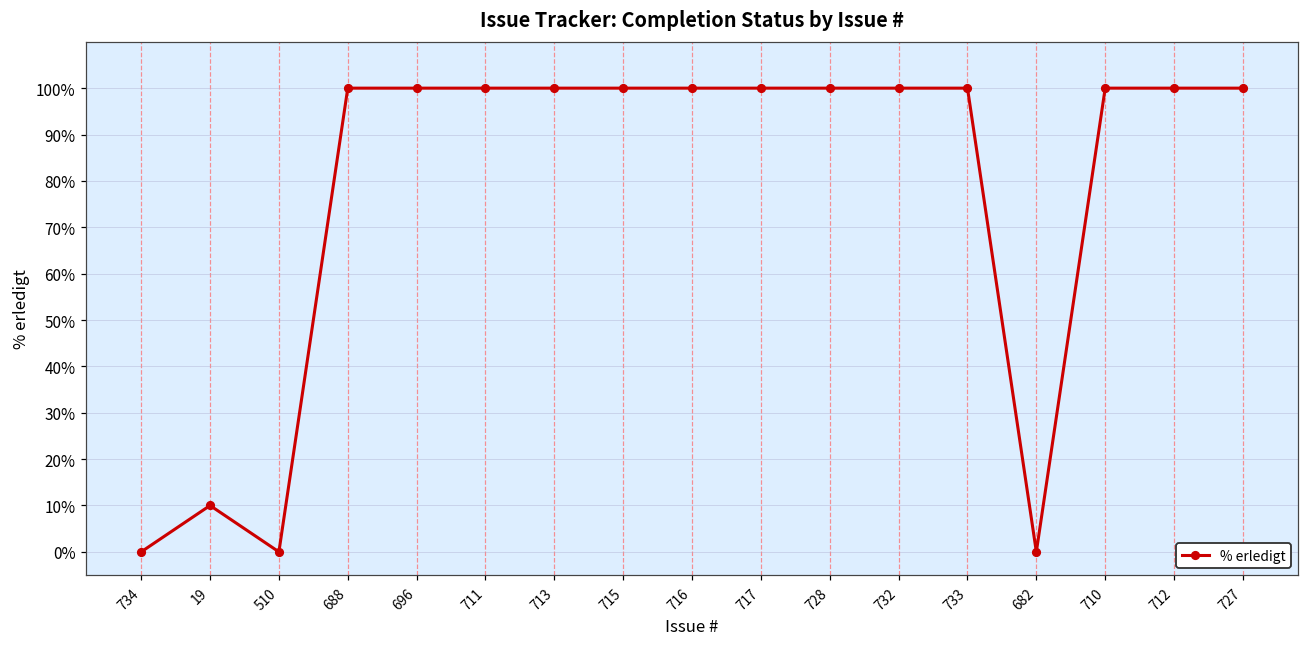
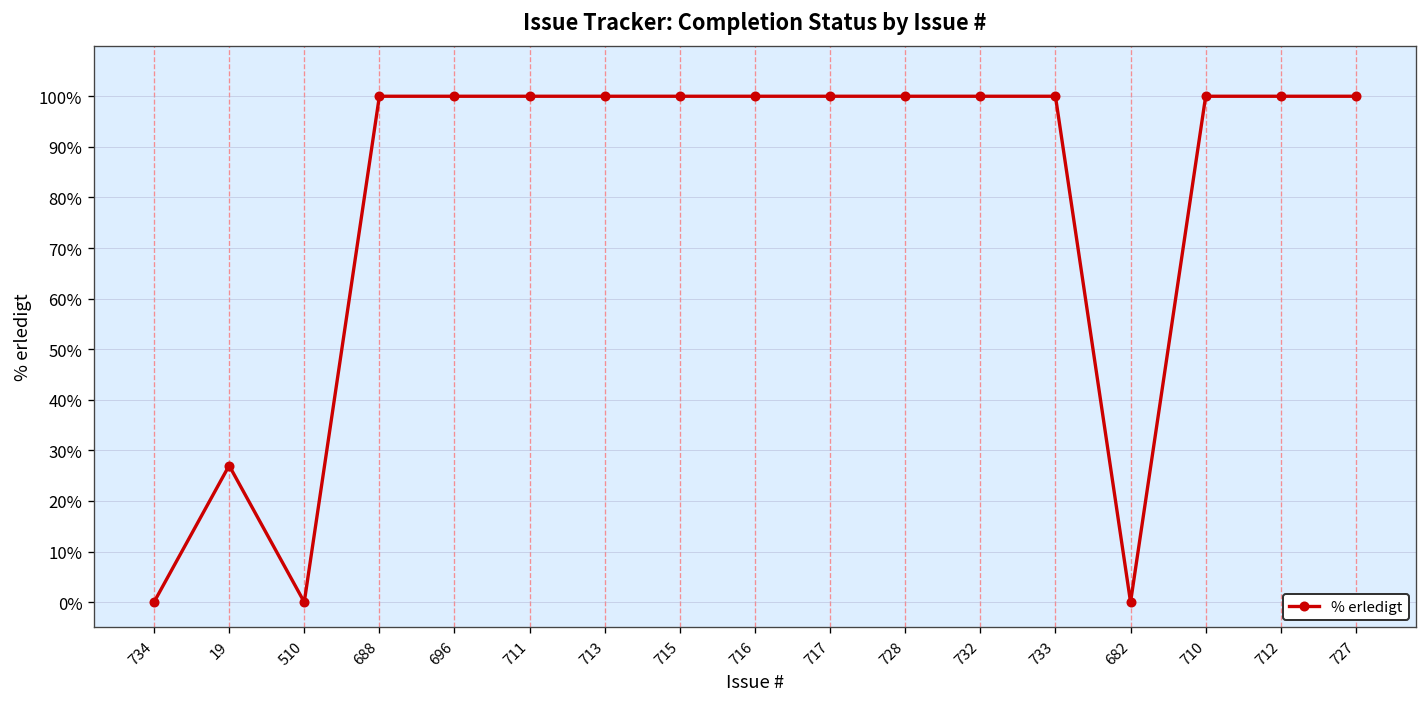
19: 10% -> 27%
